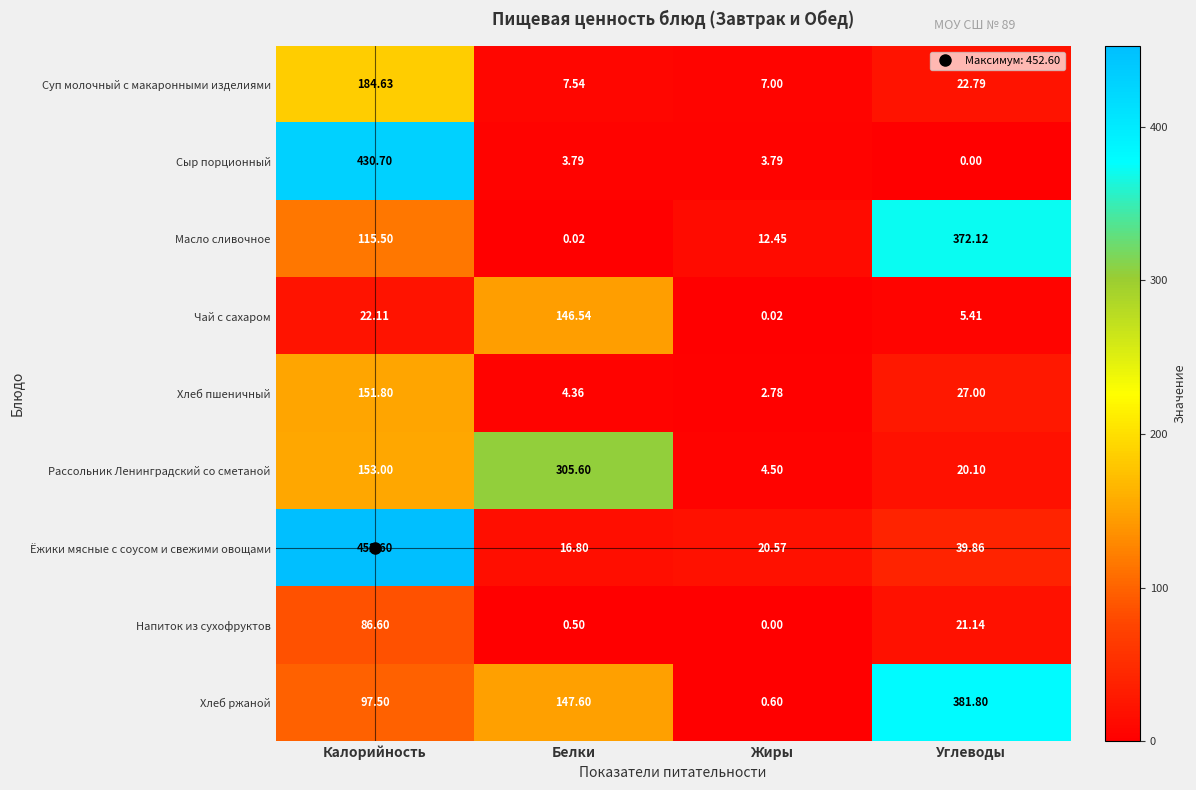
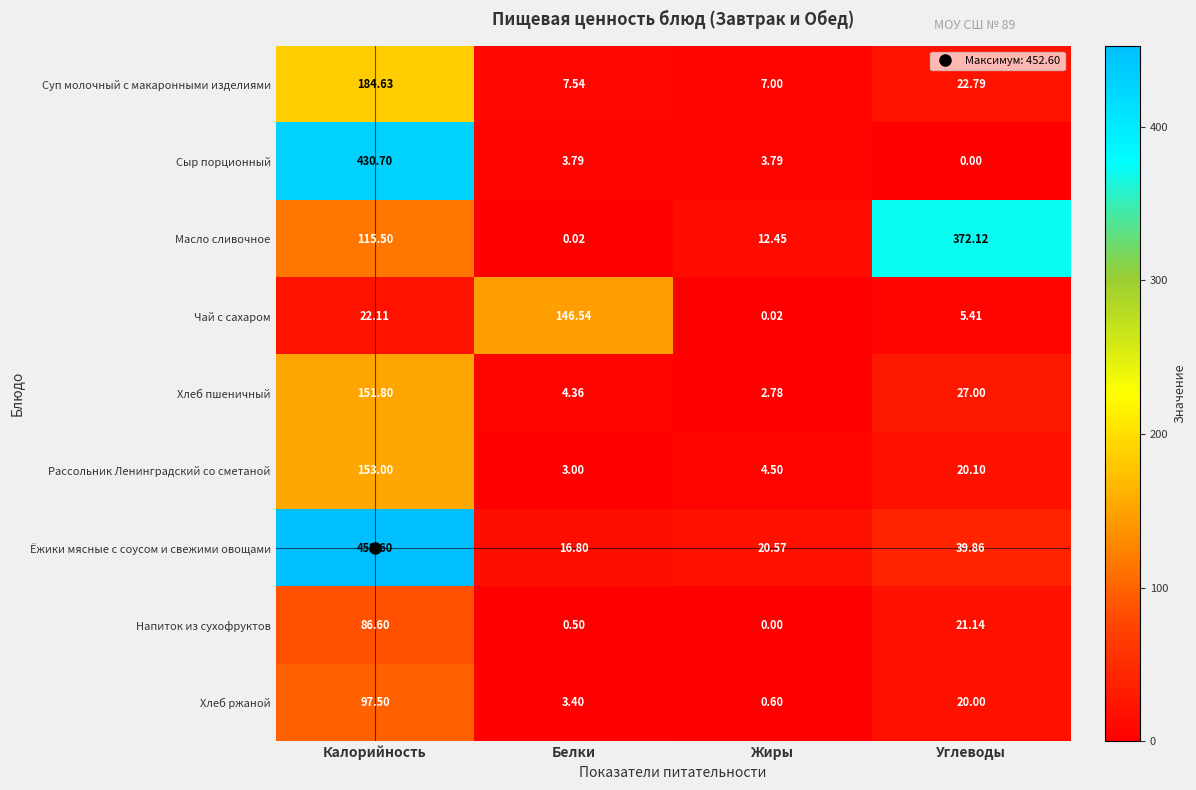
Рассольник Ленинградский со сметаной, Белки: 305.60 -> 3.00
Хлеб ржаной, Белки: 147.60 -> 3.40
Хлеб ржаной, Углеводы: 381.80 -> 20.00
